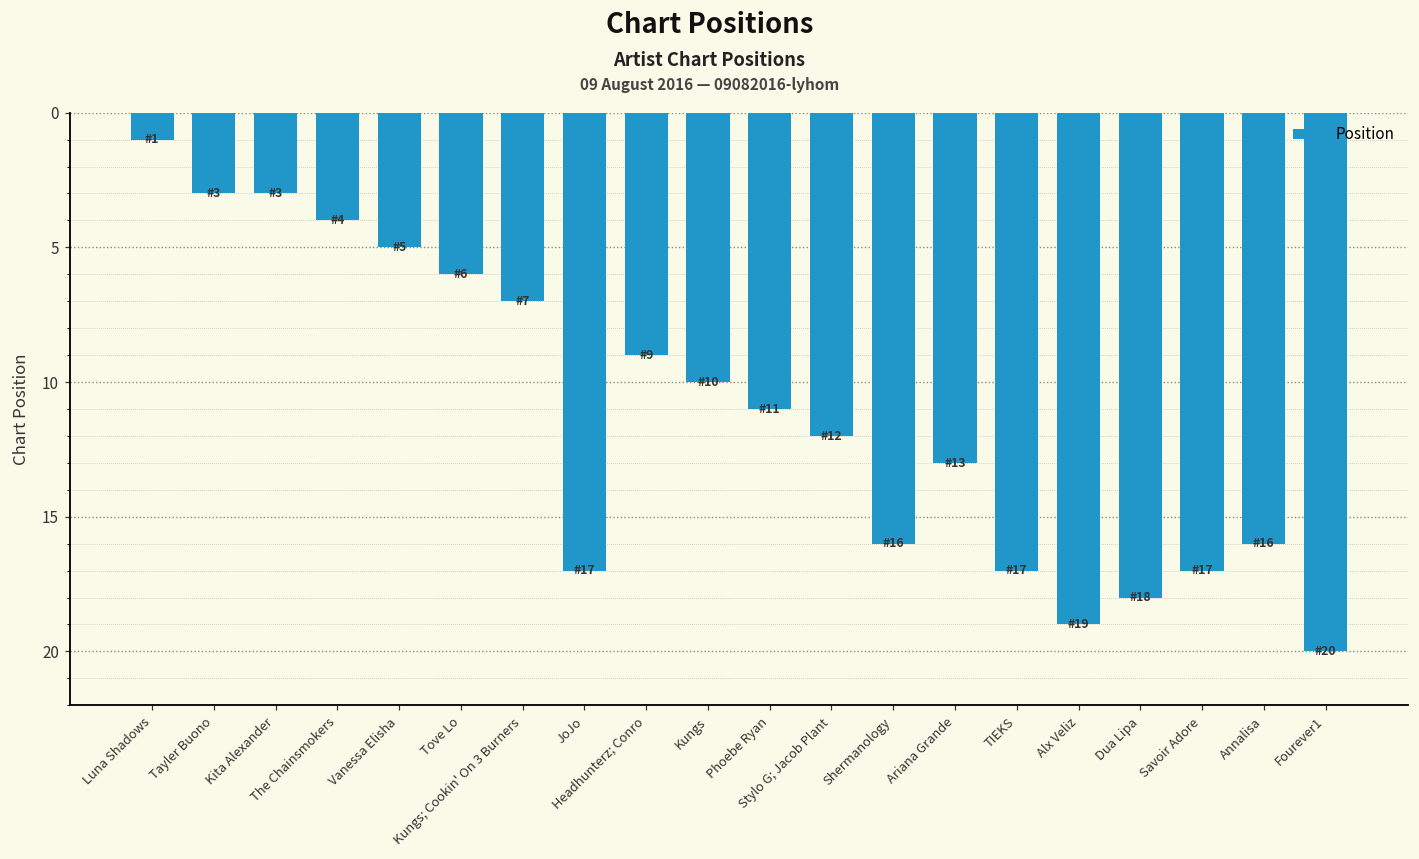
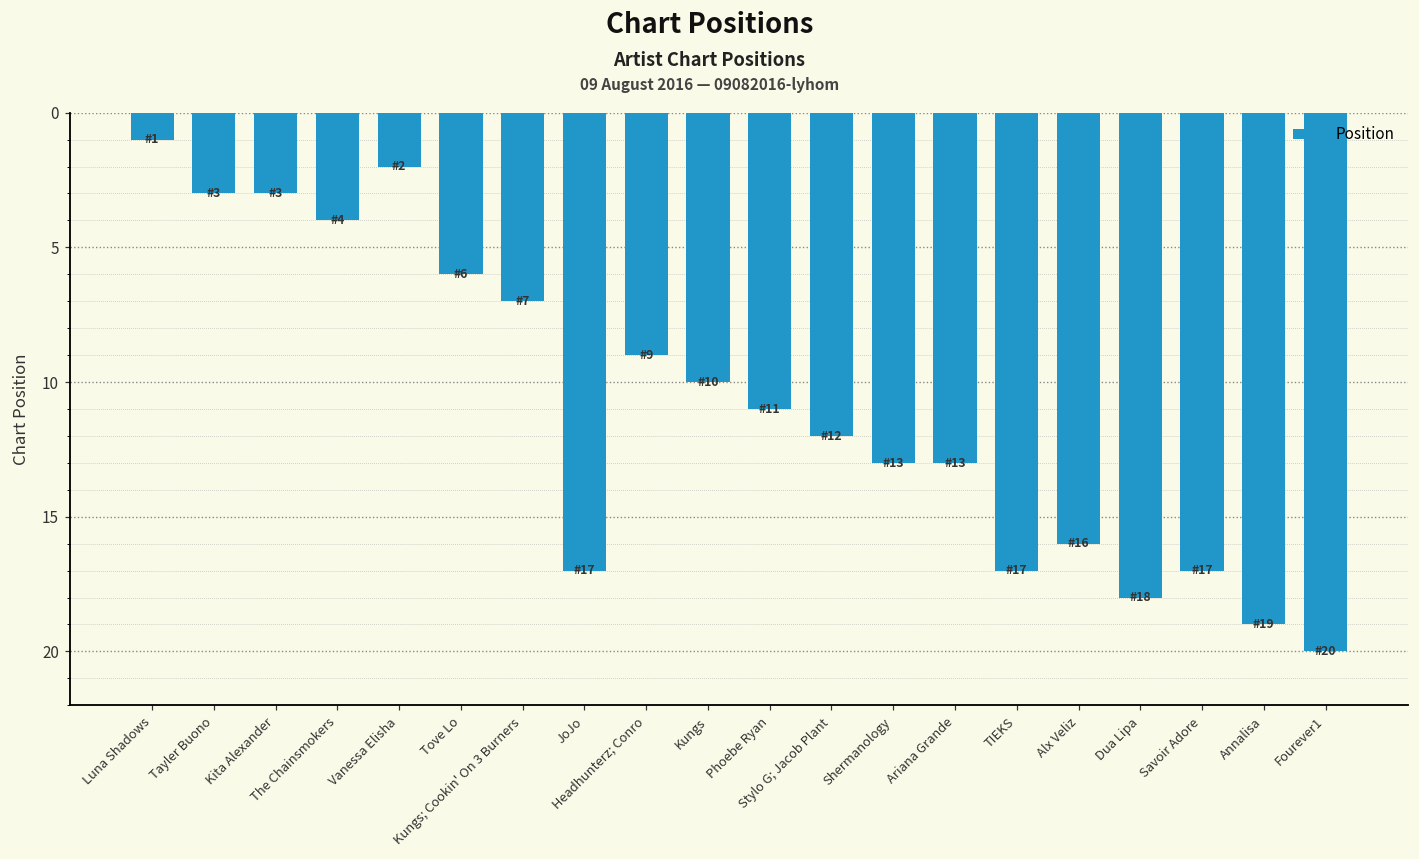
Vanessa Elisha: 5 -> 2
Shermanology: 16 -> 13
Alx Veliz: 19 -> 16
Annalisa: 16 -> 19
